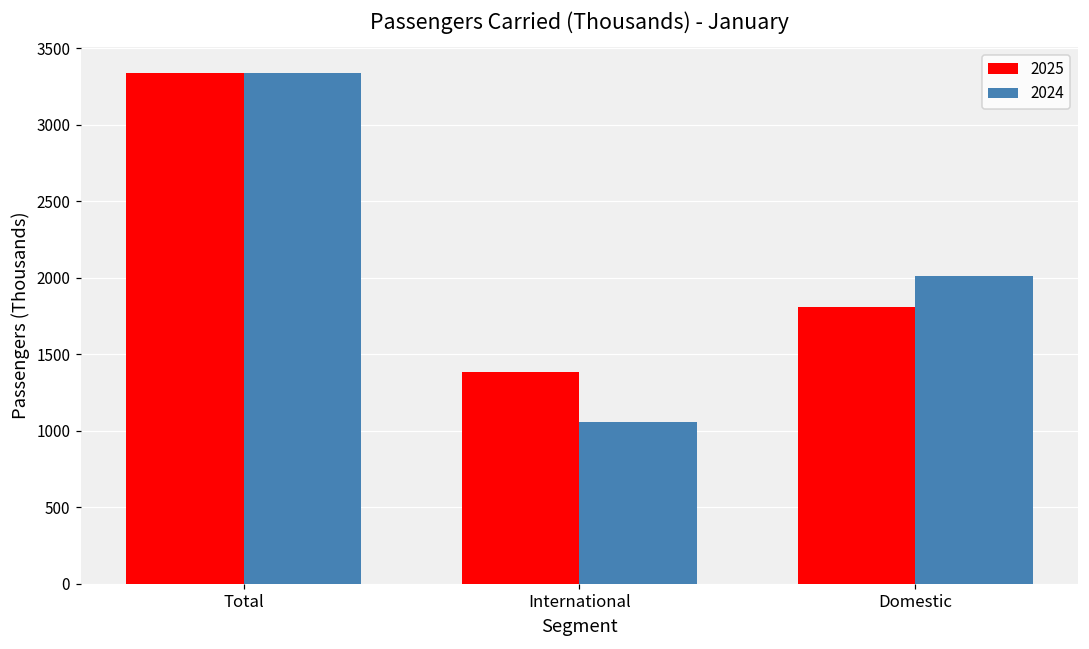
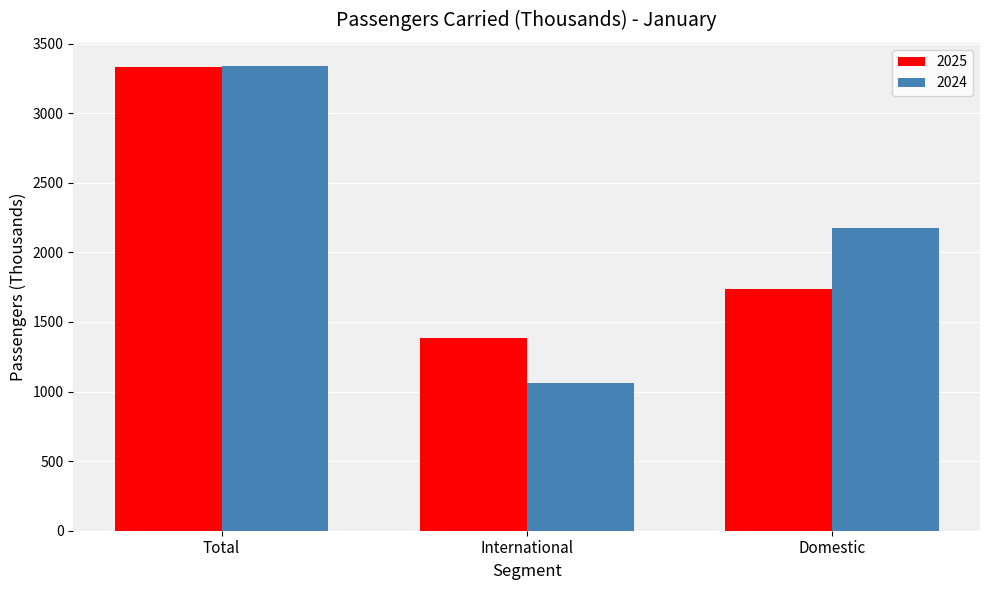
2025, Domestic: 1810 -> 1740
2024, Domestic: 2010 -> 2170
